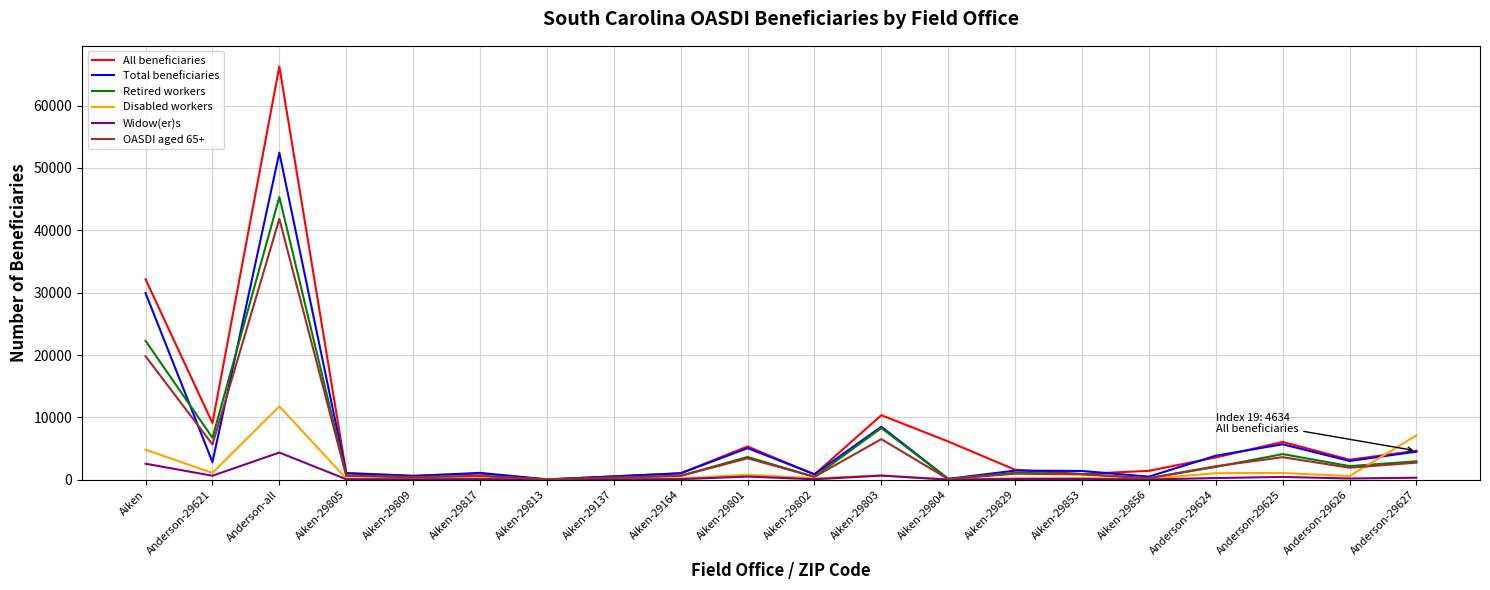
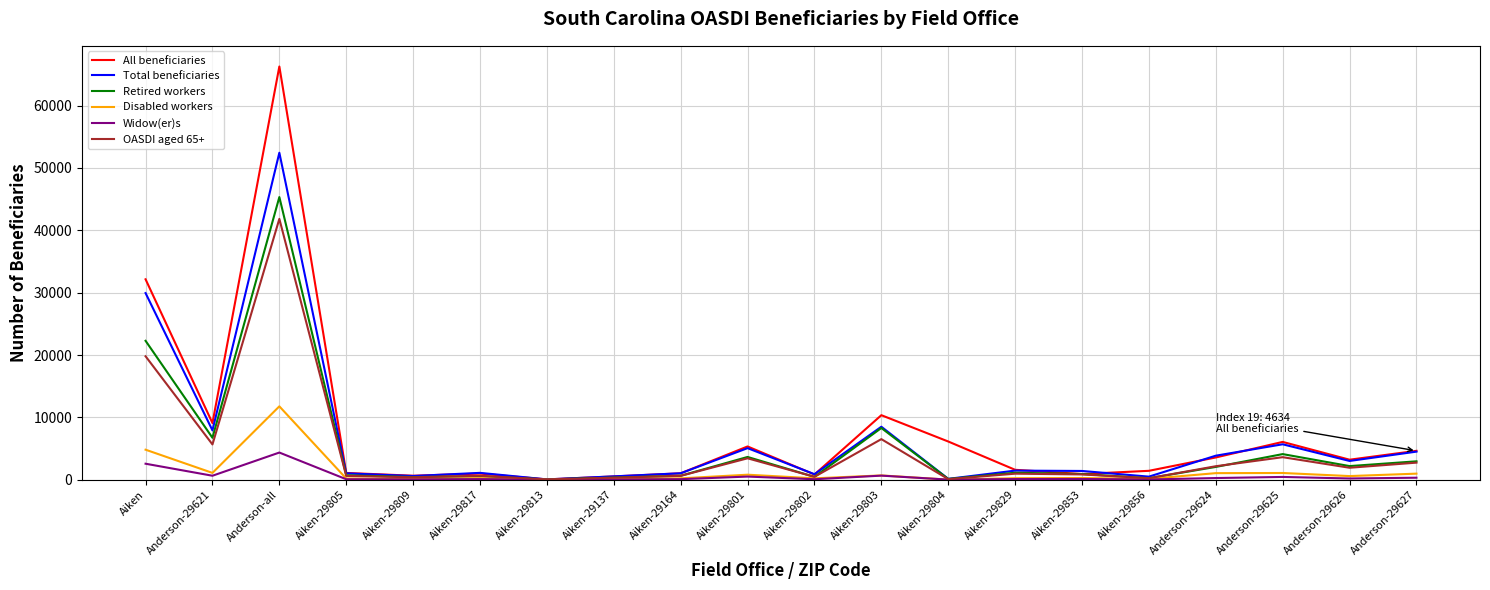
Total beneficiaries, Anderson-29621: 3000 -> 8000
Disabled workers, Anderson-29627: 7000 -> 1000
